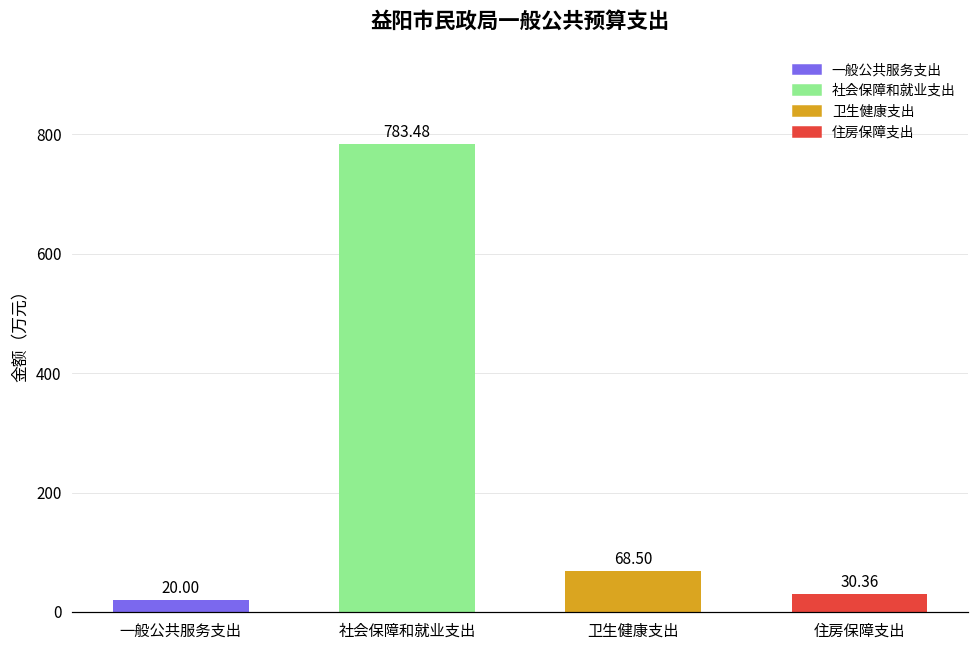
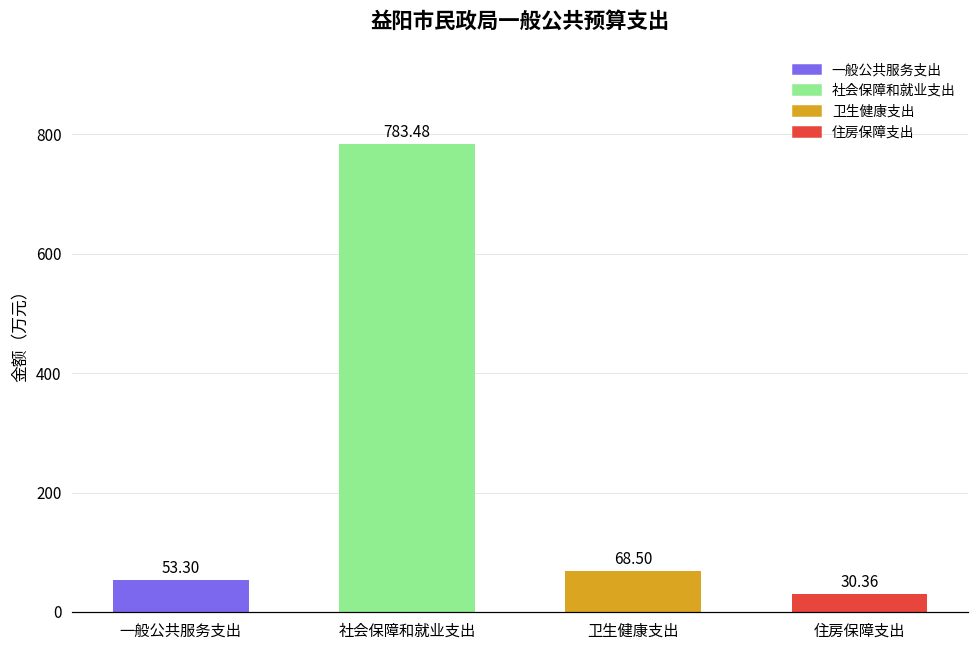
一般公共服务支出: 20.00 -> 53.30
